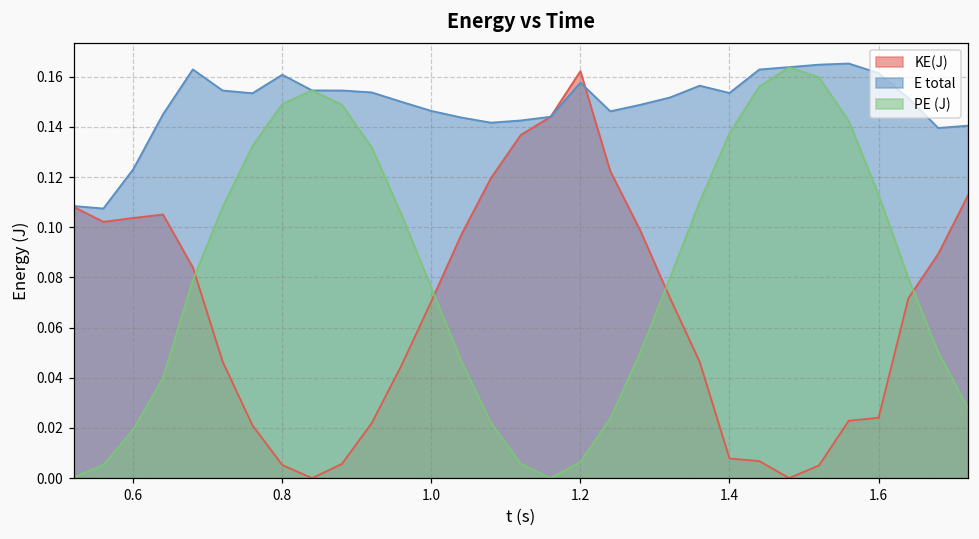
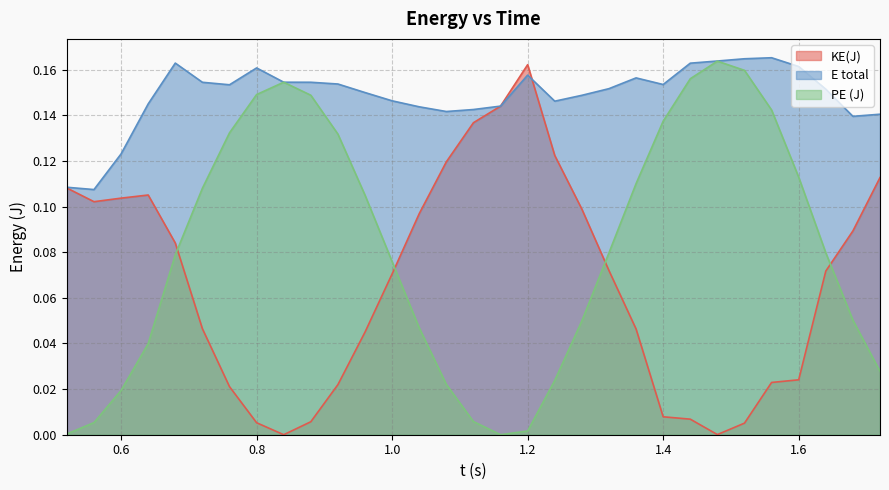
PE (J), 1.2: 0.006 -> 0.002
